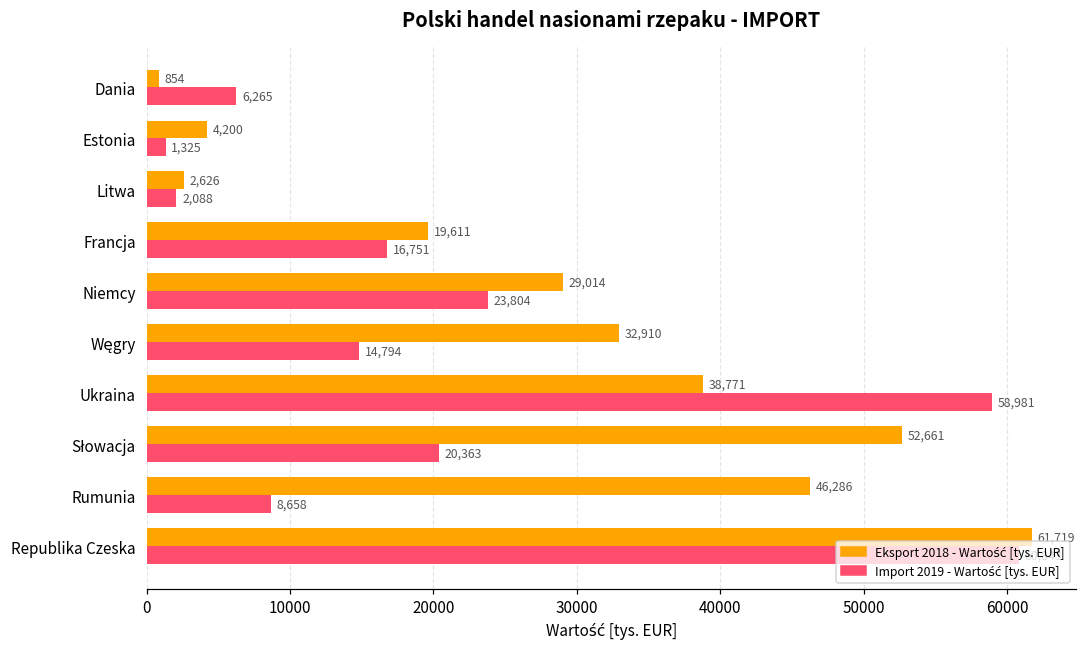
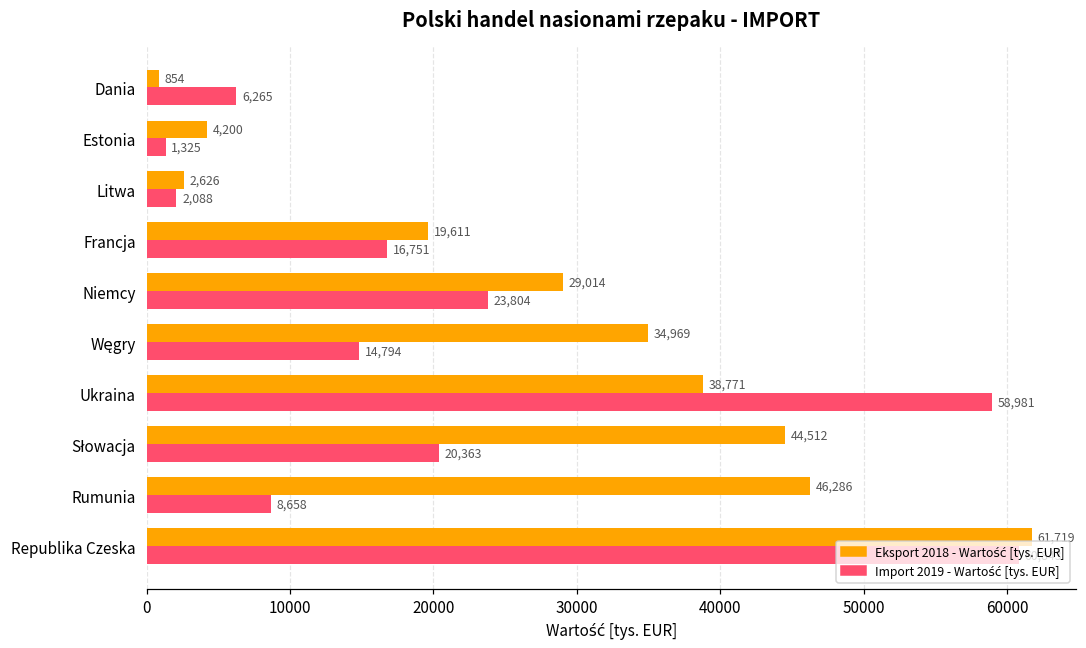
Eksport 2018 - Wartość [tys. EUR], Węgry: 32,910 -> 34,969
Eksport 2018 - Wartość [tys. EUR], Słowacja: 52,661 -> 44,512
